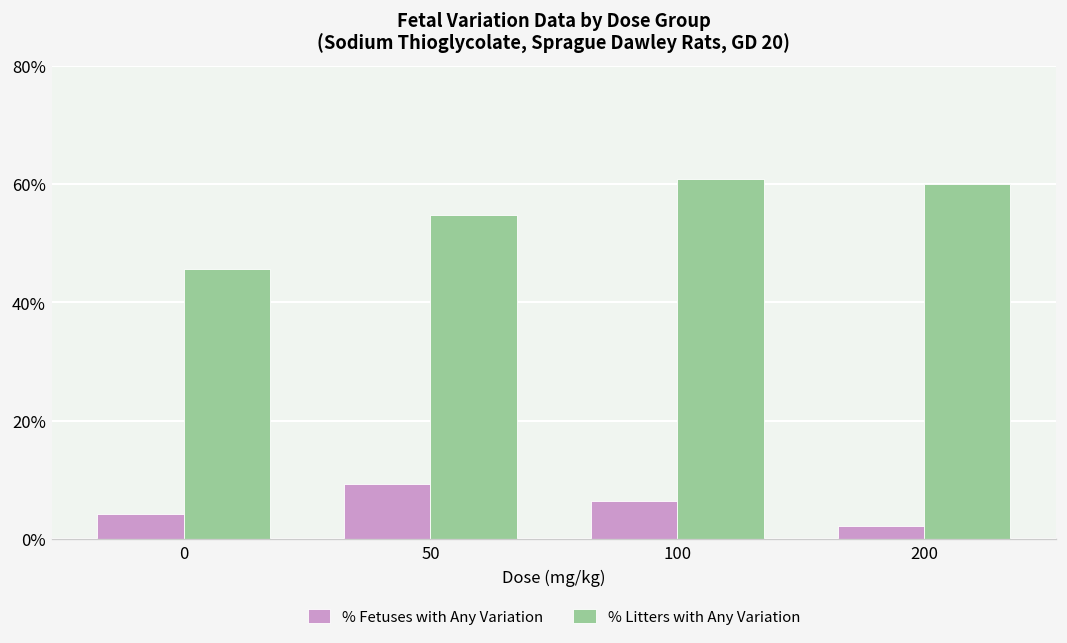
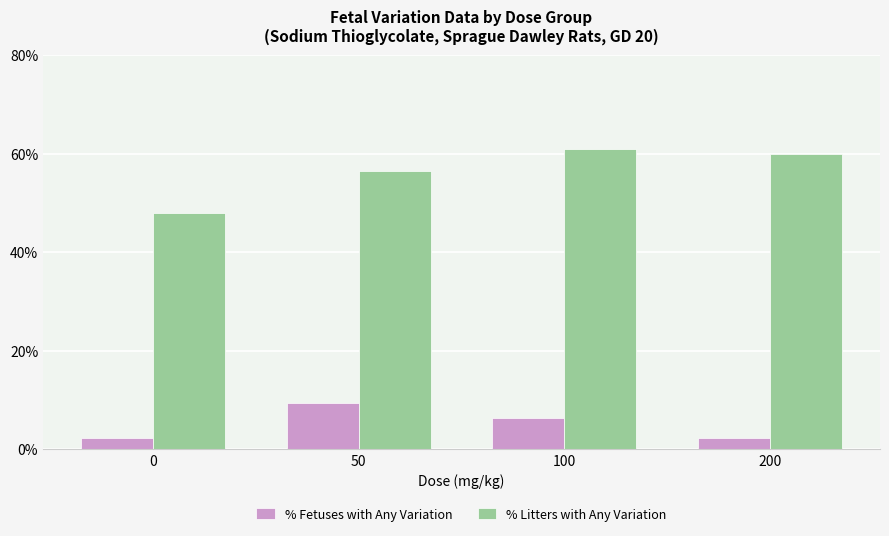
% Fetuses with Any Variation, 0: 4% -> 2%
% Litters with Any Variation, 0: 46% -> 48%
% Litters with Any Variation, 50: 55% -> 57%
